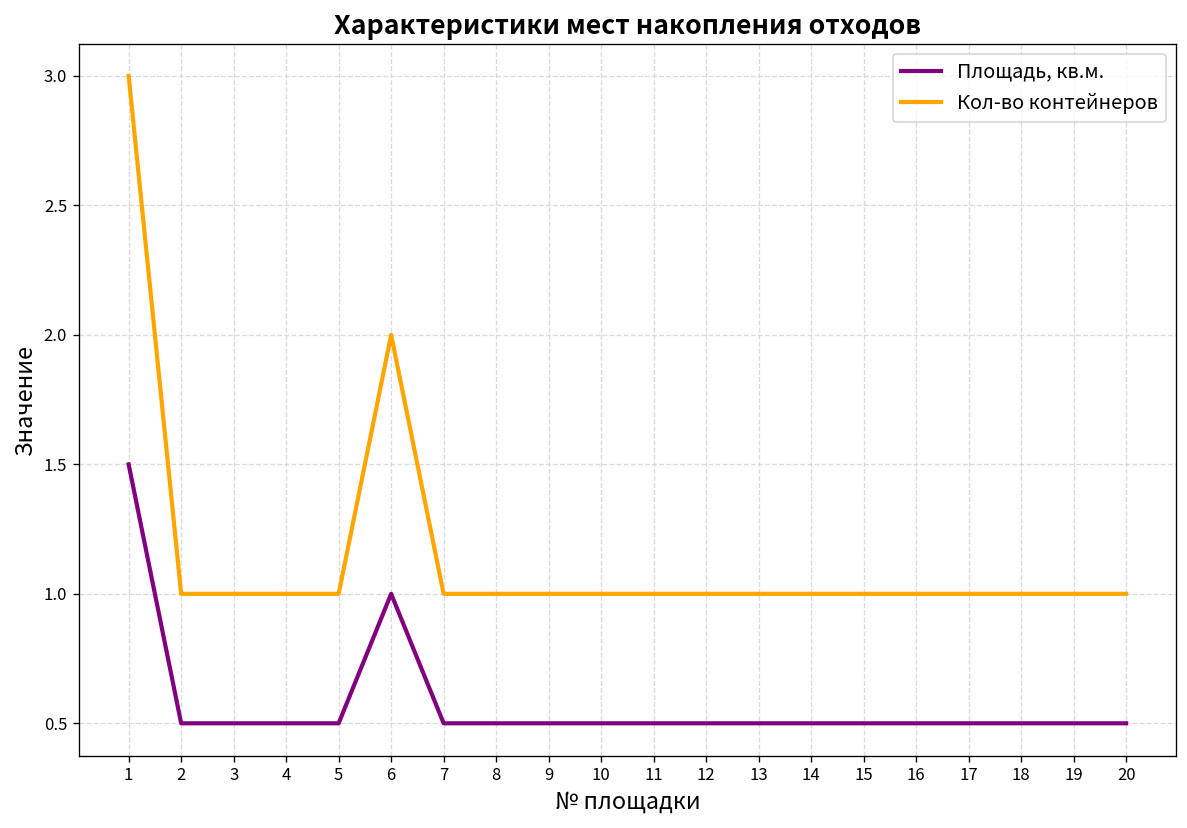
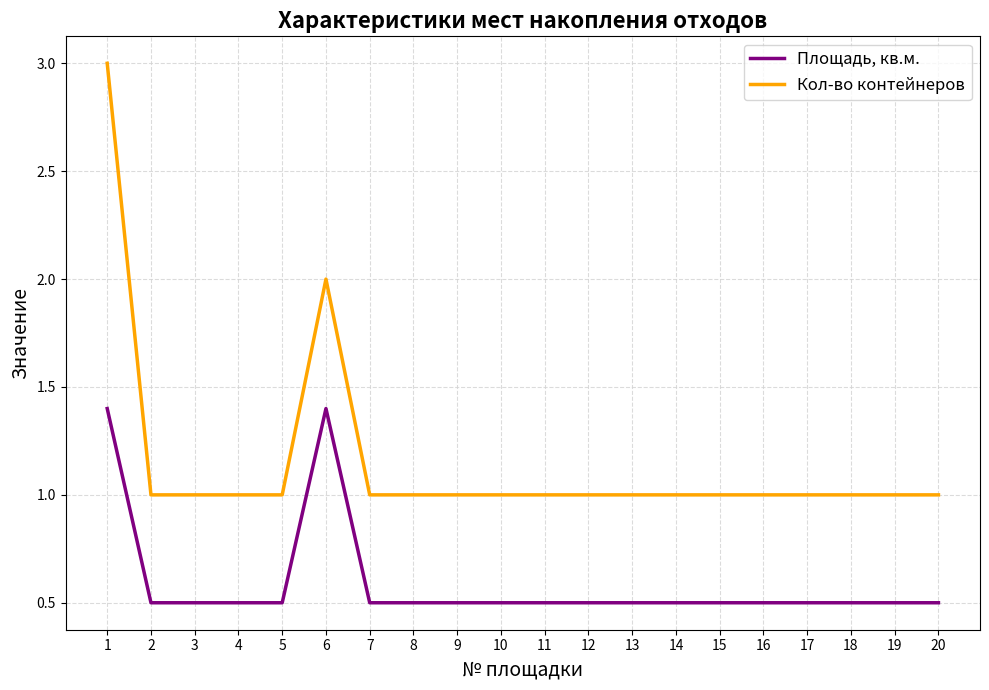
Площадь, кв.м., 1: 1.5 -> 1.4
Площадь, кв.м., 6: 1.0 -> 1.4
